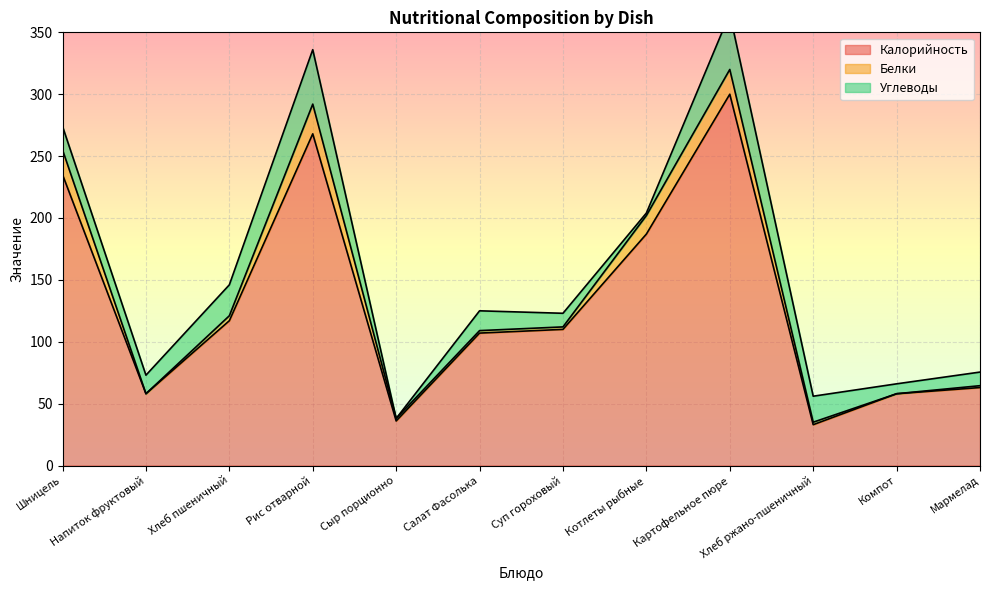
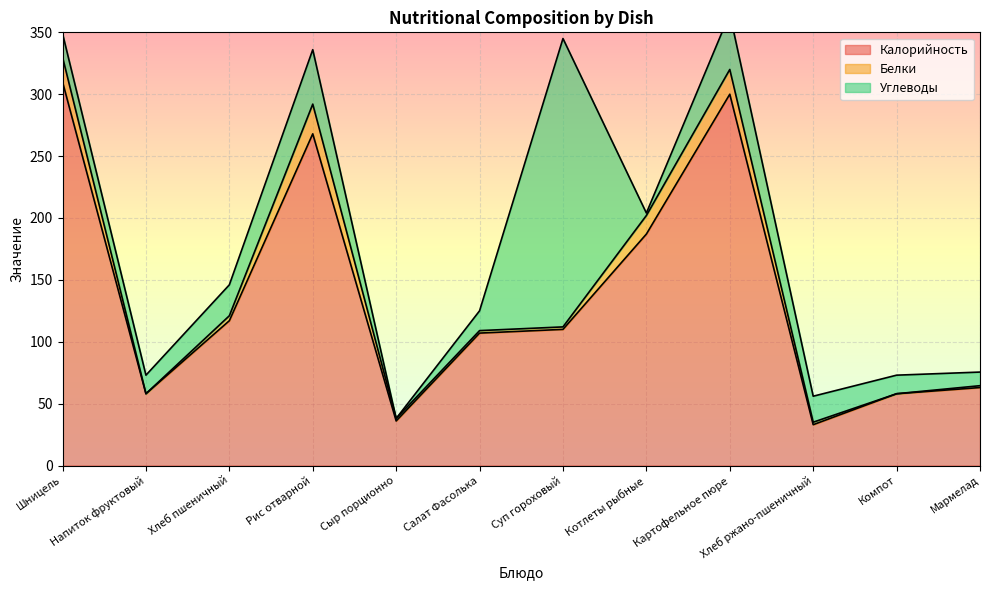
Калорийность, Шницель: 235 -> 310
Углеводы, Суп гороховый: 11 -> 233
Углеводы, Компот: 8 -> 15
